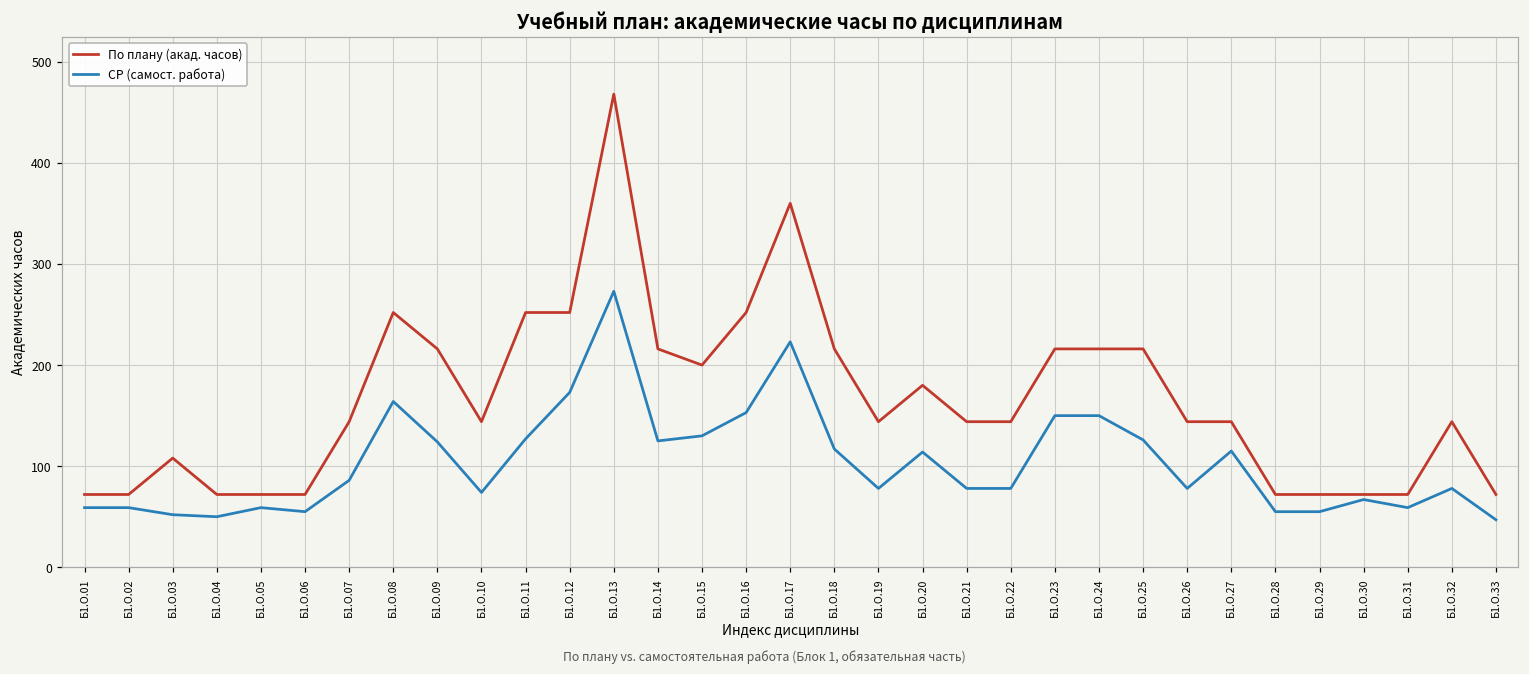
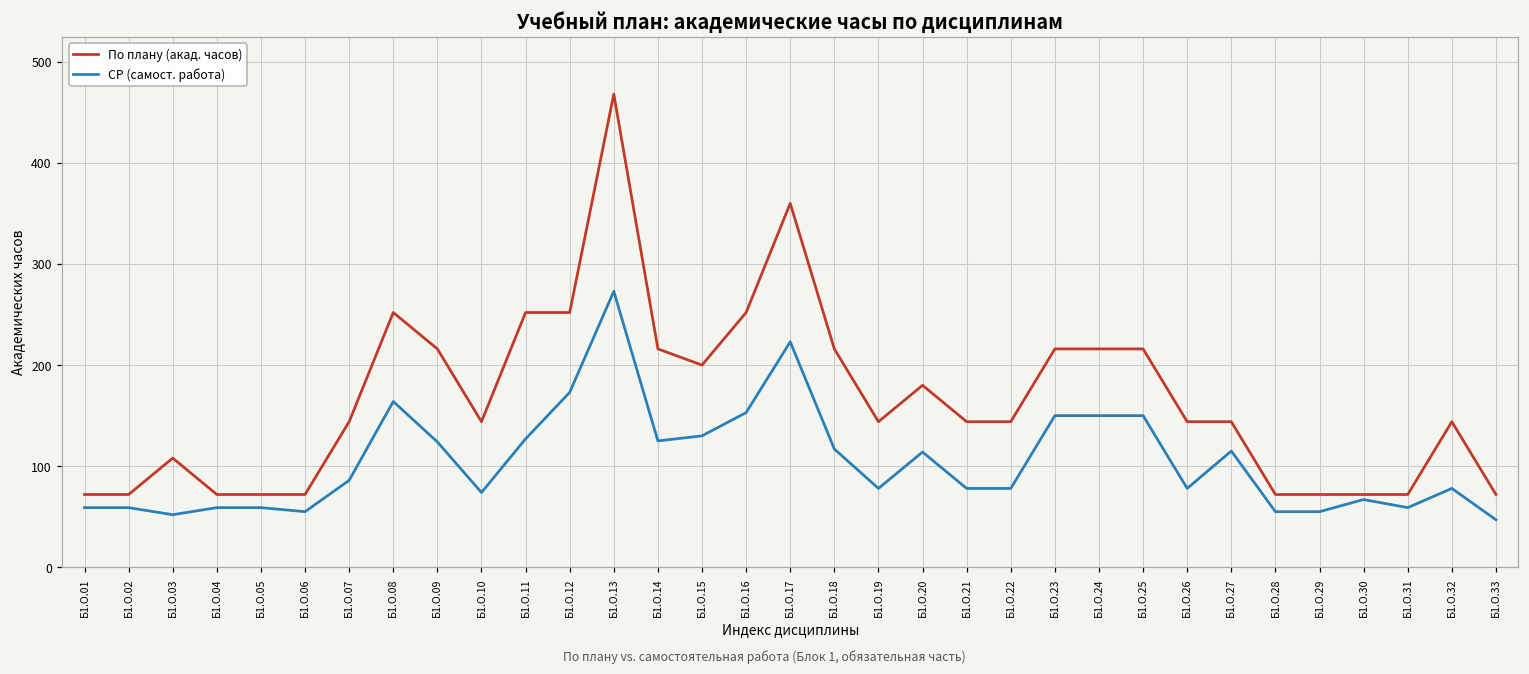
СР (самост. работа), Б1.О.04: 50 -> 60
СР (самост. работа), Б1.О.25: 130 -> 150
